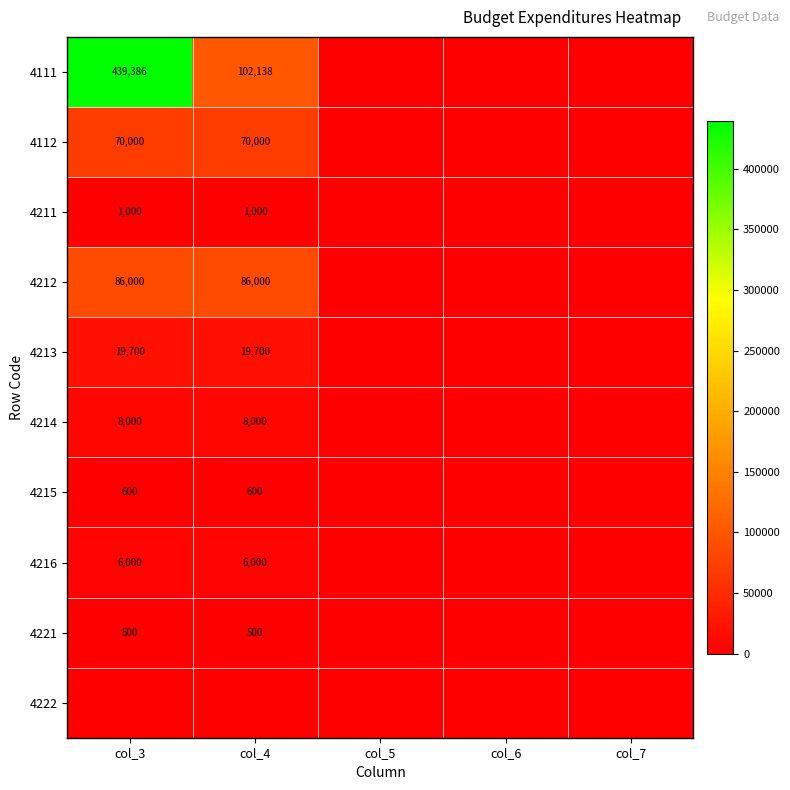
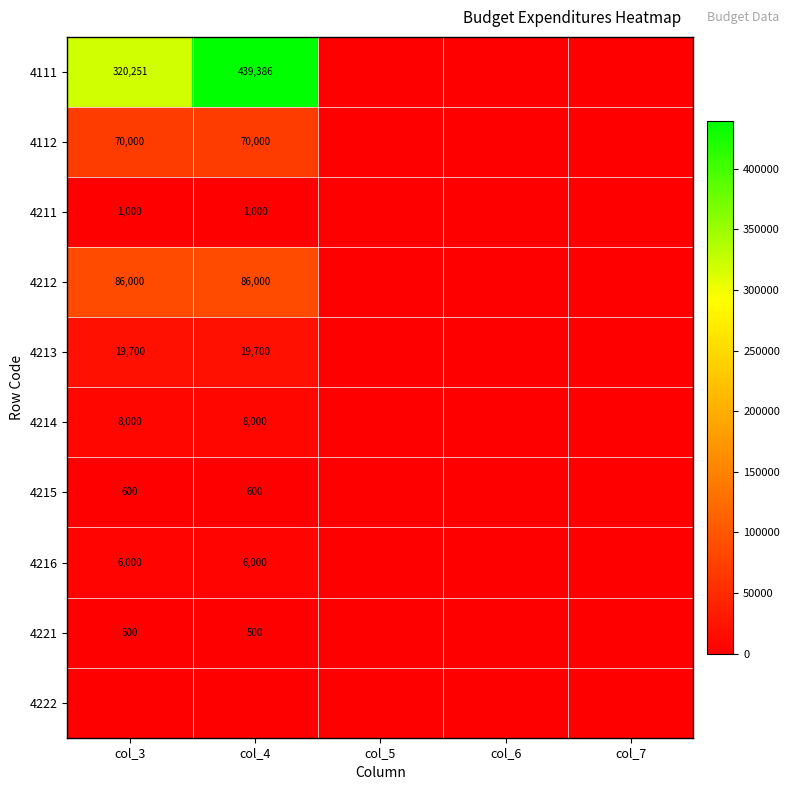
4111, col_3: 439,386 -> 320,251
4111, col_4: 102,138 -> 439,386
